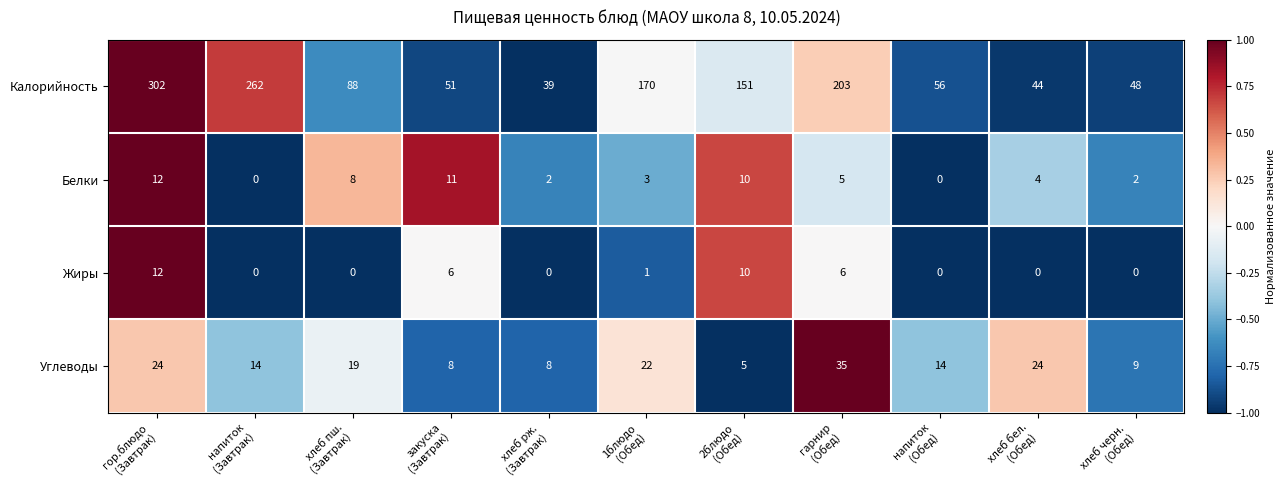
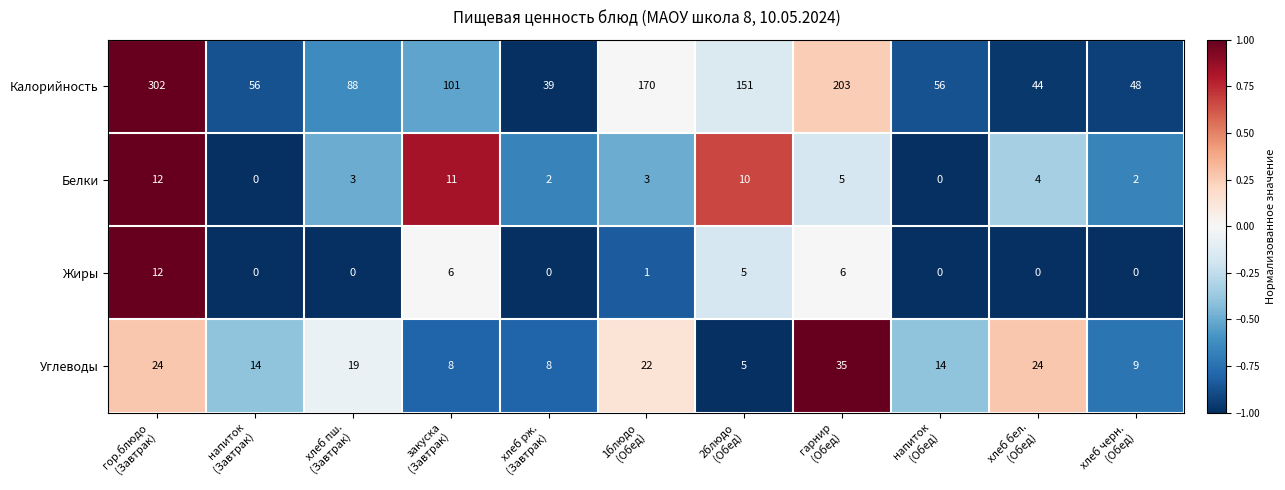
Калорийность, напиток (Завтрак): 262 -> 56
Калорийность, закуска (Завтрак): 51 -> 101
Белки, хлеб пш. (Завтрак): 8 -> 3
Жиры, 2блюдо (Обед): 10 -> 5
